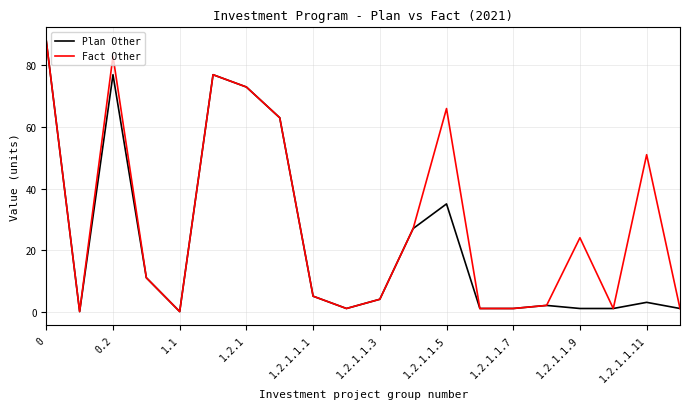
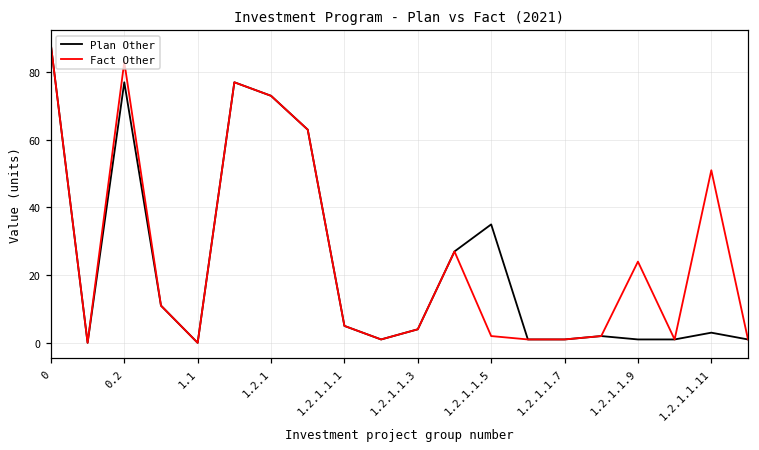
Fact Other, 1.2.1.1.5: 66 -> 2
